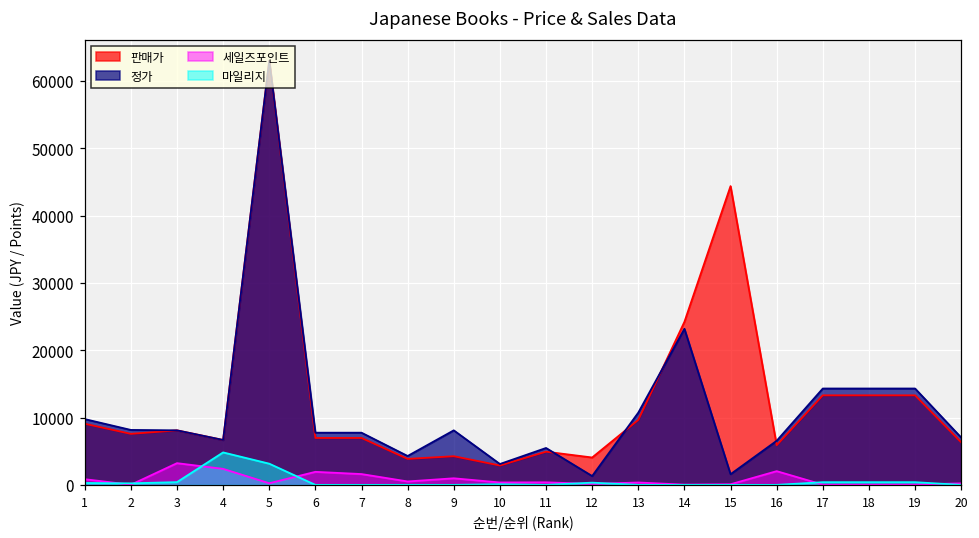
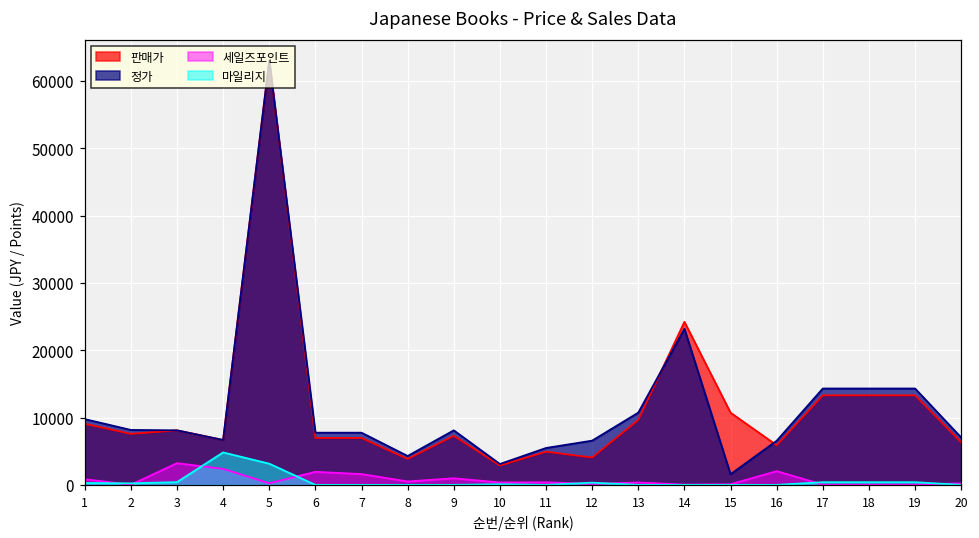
판매가, 9: 4000 -> 7000
정가, 12: 1000 -> 7000
판매가, 15: 44000 -> 11000
